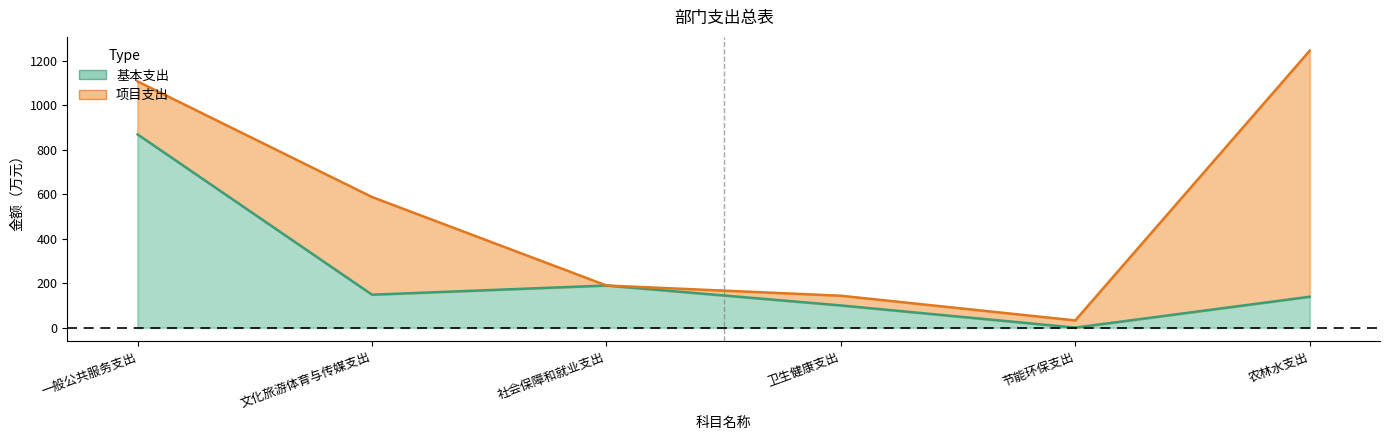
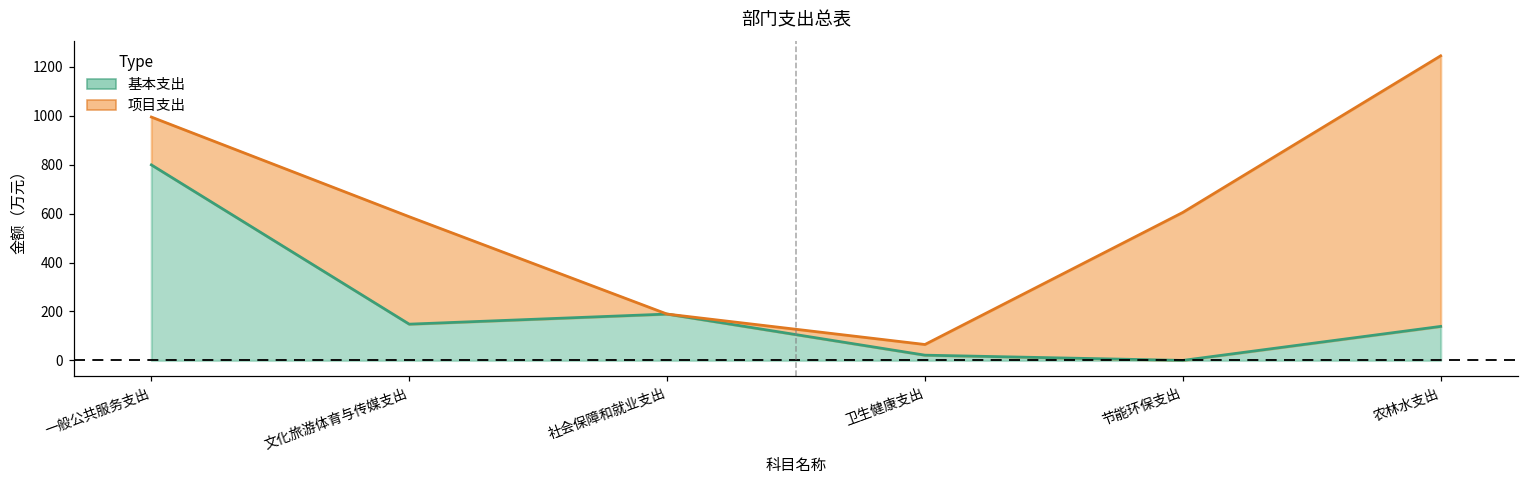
基本支出, 一般公共服务支出: 870 -> 800
项目支出, 一般公共服务支出: 240 -> 200
基本支出, 卫生健康支出: 100 -> 20
项目支出, 节能环保支出: 30 -> 600
